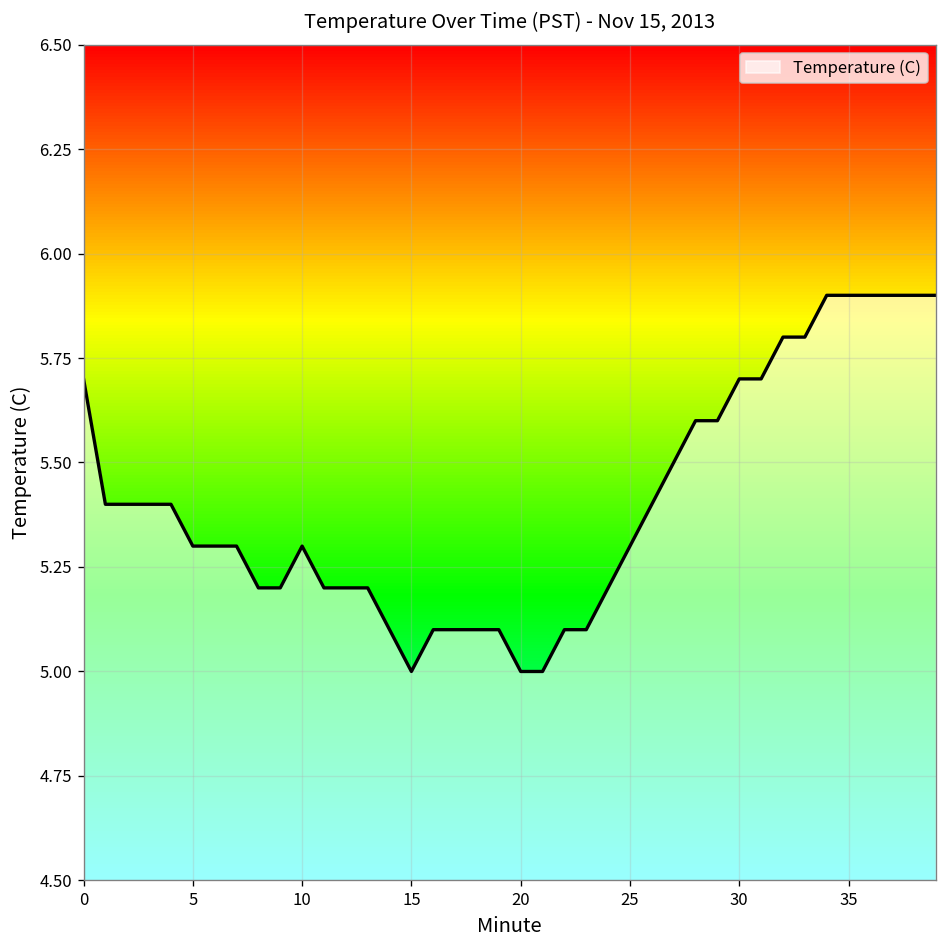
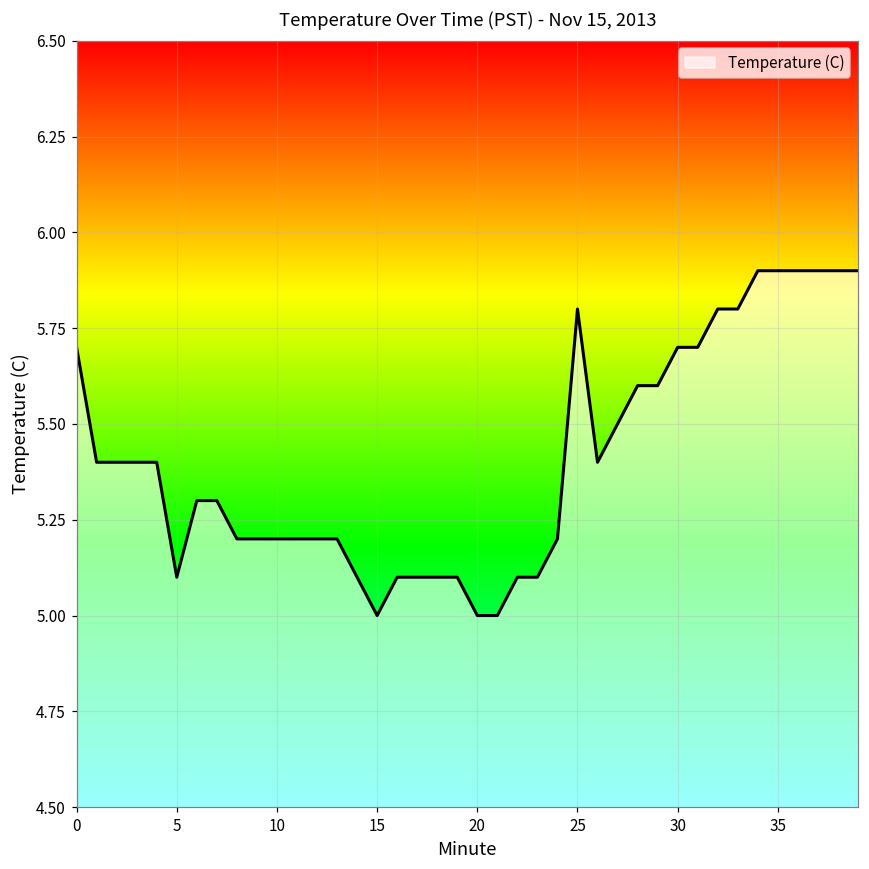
5: 5.3 -> 5.1
10: 5.3 -> 5.2
25: 5.3 -> 5.8
